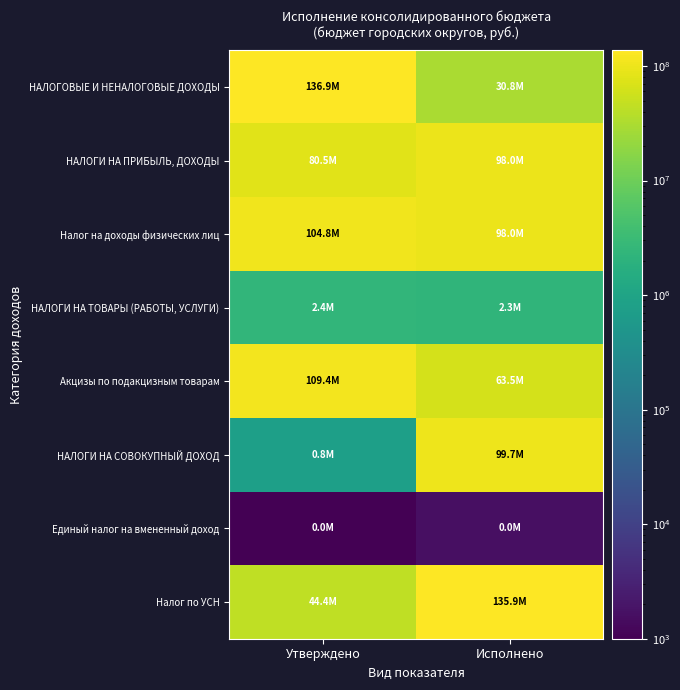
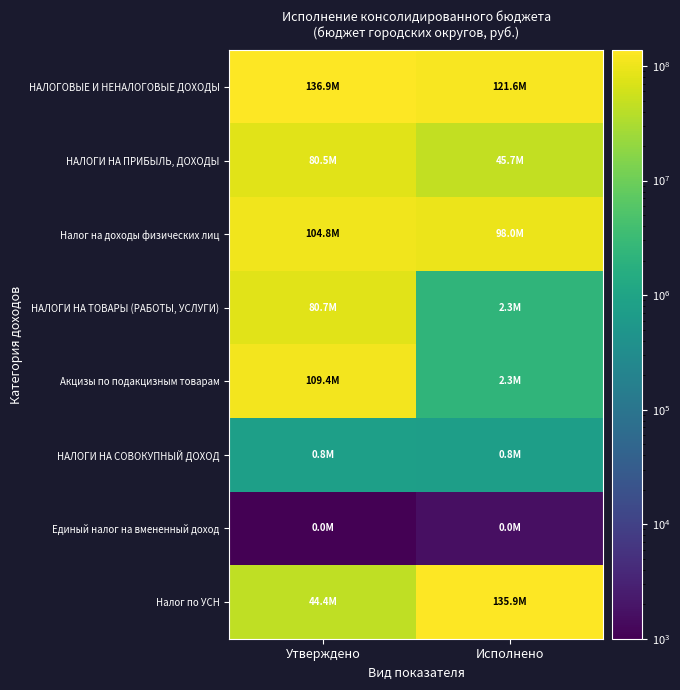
НАЛОГОВЫЕ И НЕНАЛОГОВЫЕ ДОХОДЫ, Исполнено: 30.8M -> 121.6M
НАЛОГИ НА ПРИБЫЛЬ, ДОХОДЫ, Исполнено: 98.0M -> 45.7M
НАЛОГИ НА ТОВАРЫ (РАБОТЫ, УСЛУГИ), Утверждено: 2.4M -> 80.7M
Акцизы по подакцизным товарам, Исполнено: 63.5M -> 2.3M
НАЛОГИ НА СОВОКУПНЫЙ ДОХОД, Исполнено: 99.7M -> 0.8M
